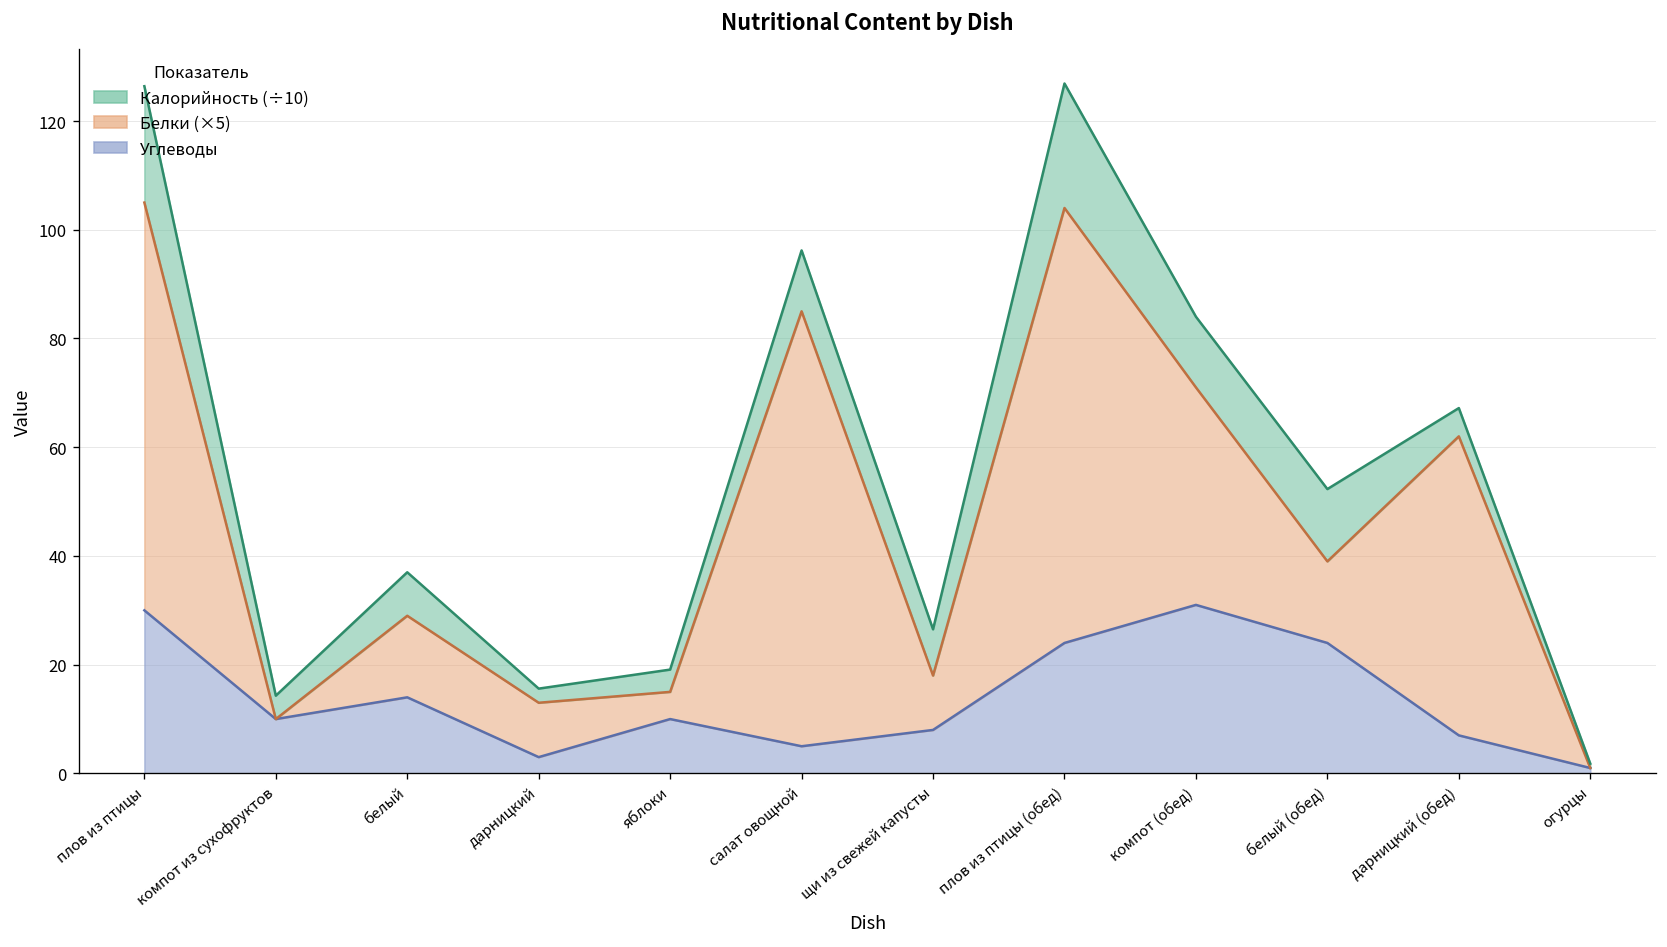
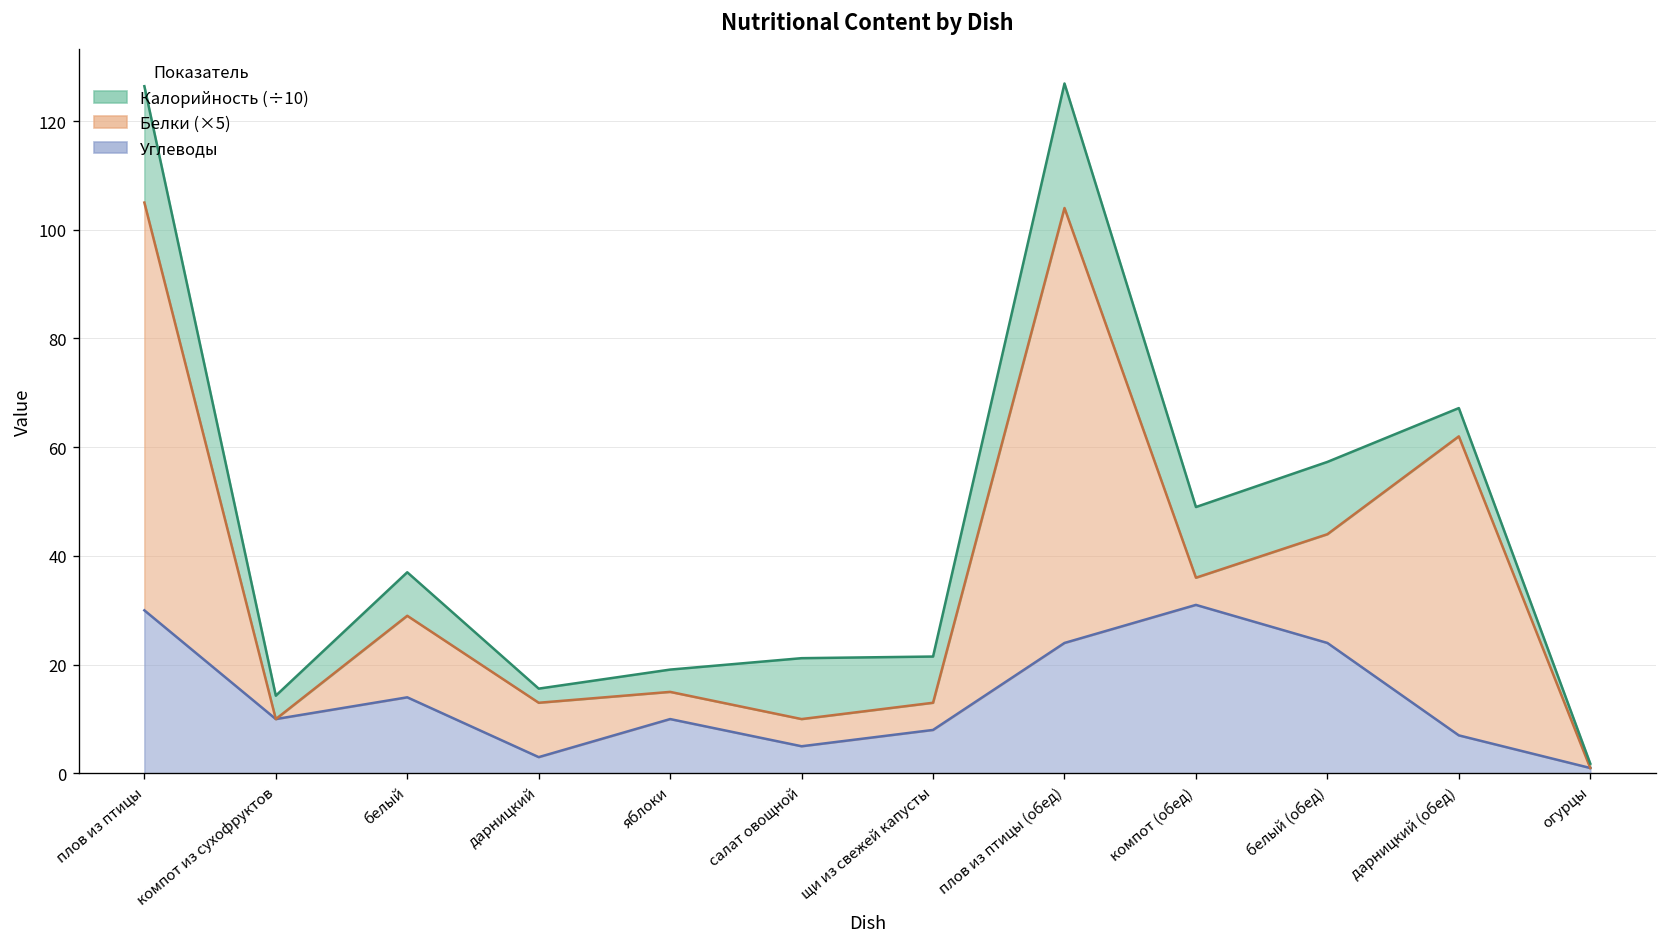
Белки (×5), салат овощной: 80 -> 5
Белки (×5), щи из свежей капусты: 10 -> 5
Белки (×5), компот (обед): 40 -> 5
Белки (×5), белый (обед): 15 -> 20
